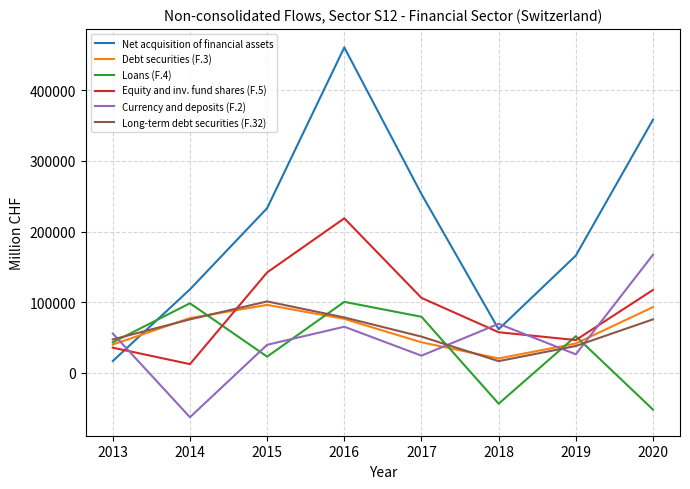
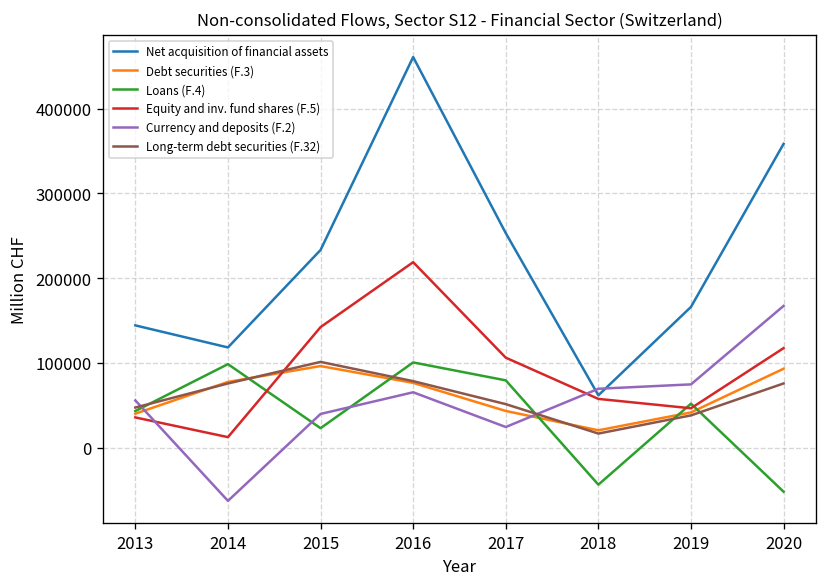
Net acquisition of financial assets, 2013: 20000 -> 140000
Currency and deposits (F.2), 2019: 30000 -> 70000
